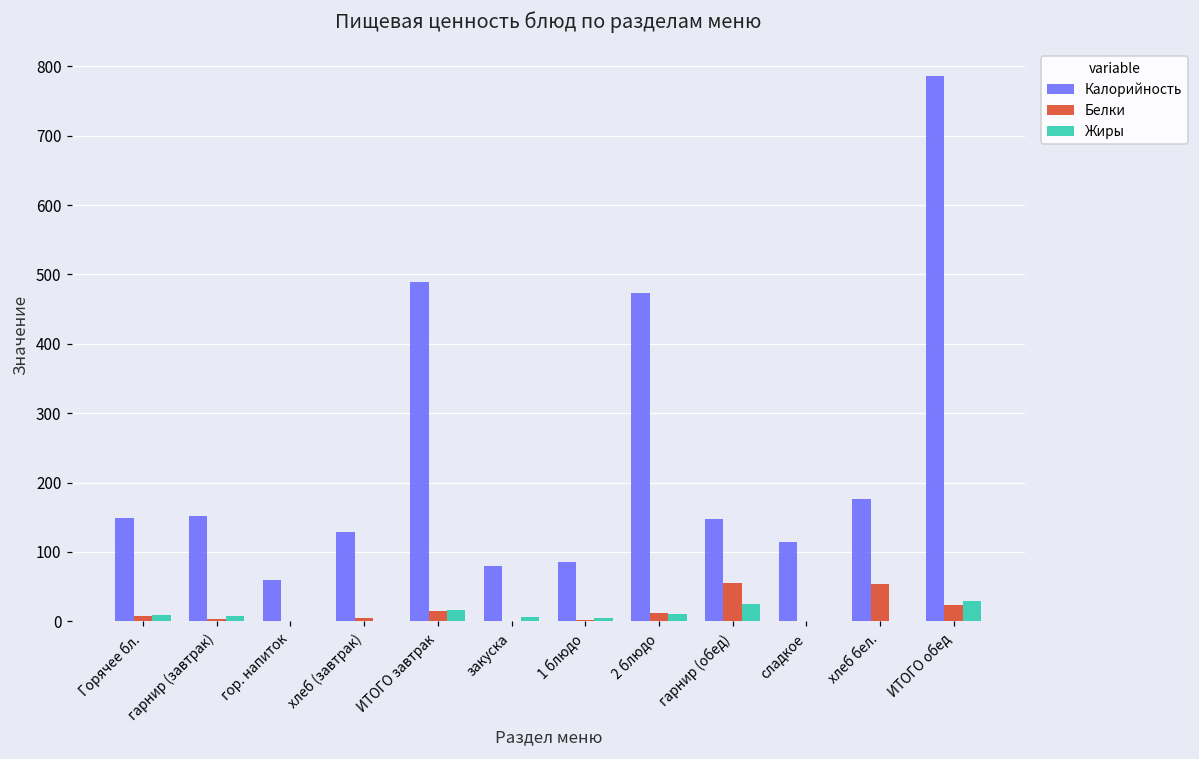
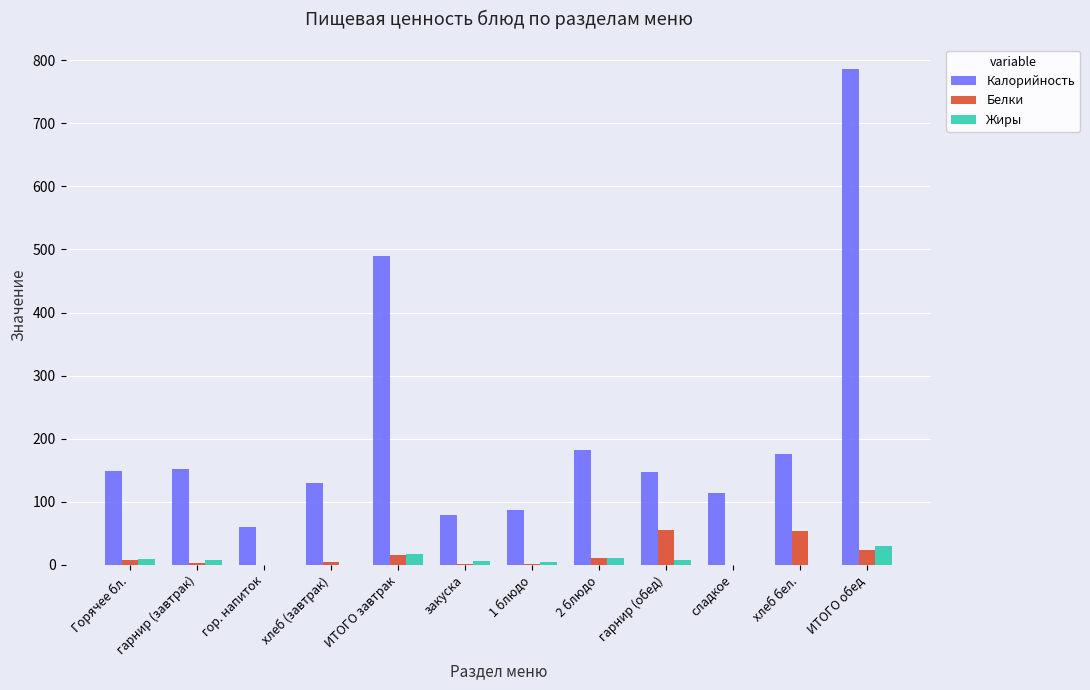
Калорийность, 2 блюдо: 470 -> 180
Жиры, гарнир (обед): 20 -> 10
